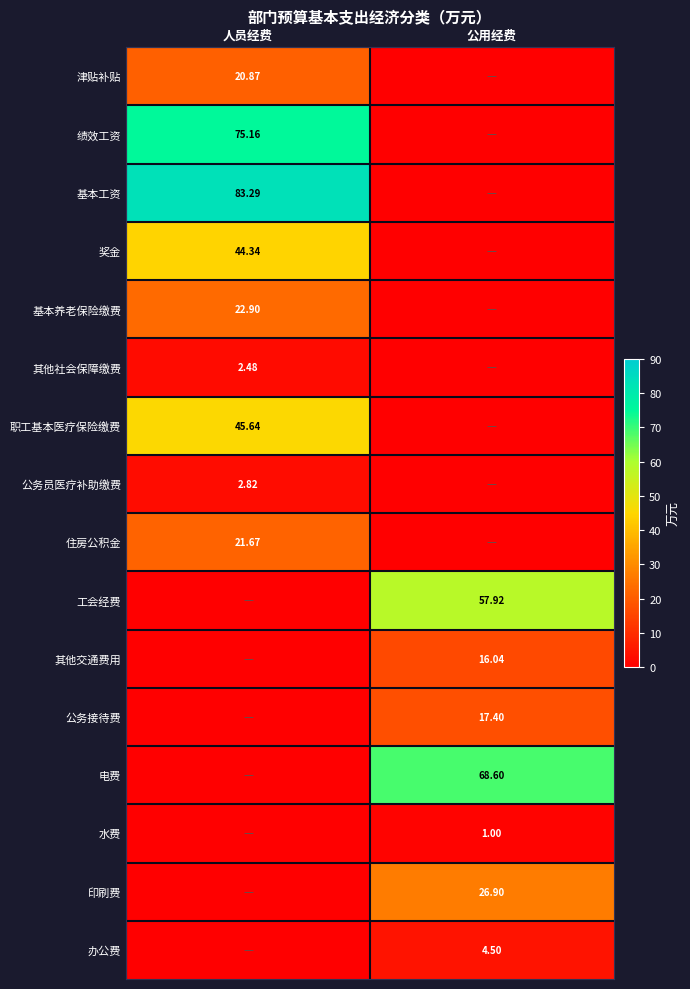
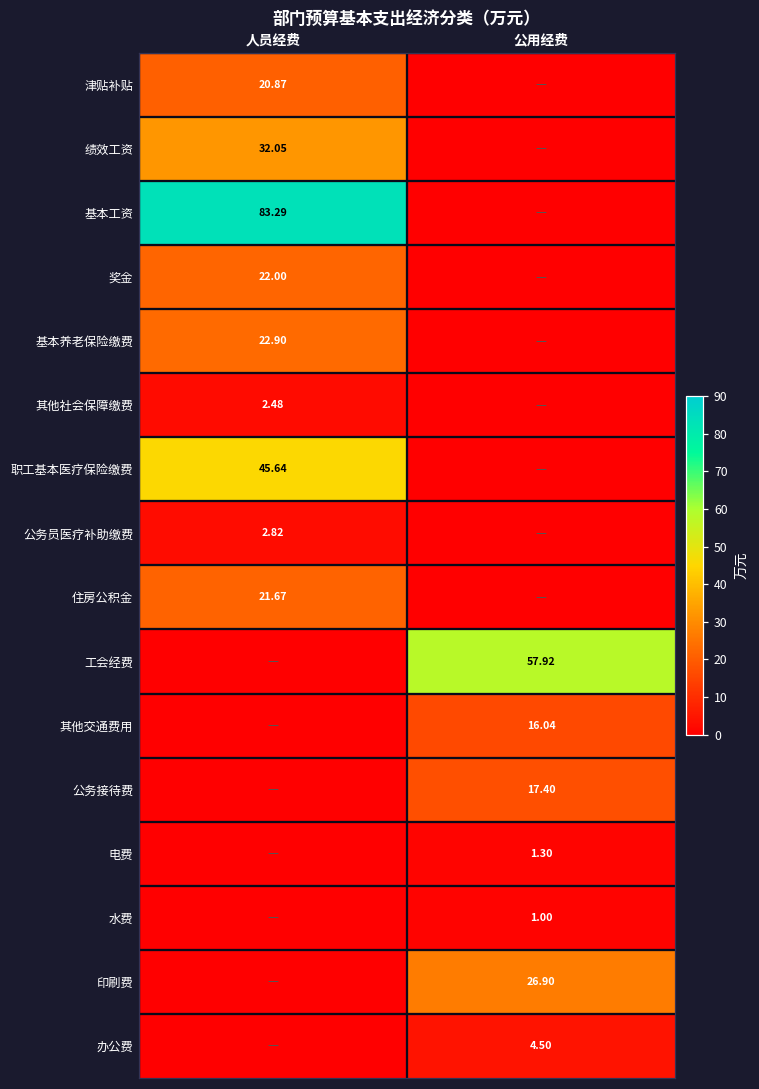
绩效工资, 人员经费: 75.16 -> 32.05
奖金, 人员经费: 44.34 -> 22.00
电费, 公用经费: 68.60 -> 1.30
